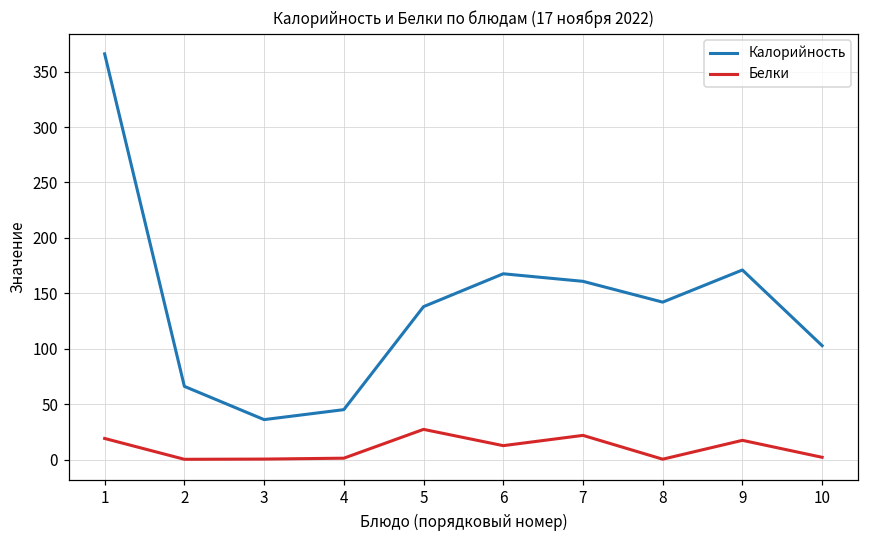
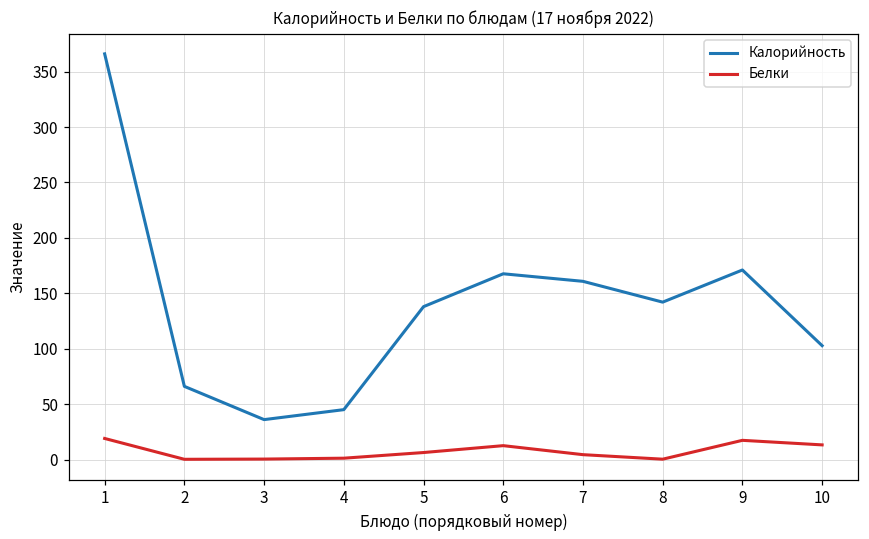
Белки, 5: 27 -> 6
Белки, 7: 22 -> 4
Белки, 10: 2 -> 13
